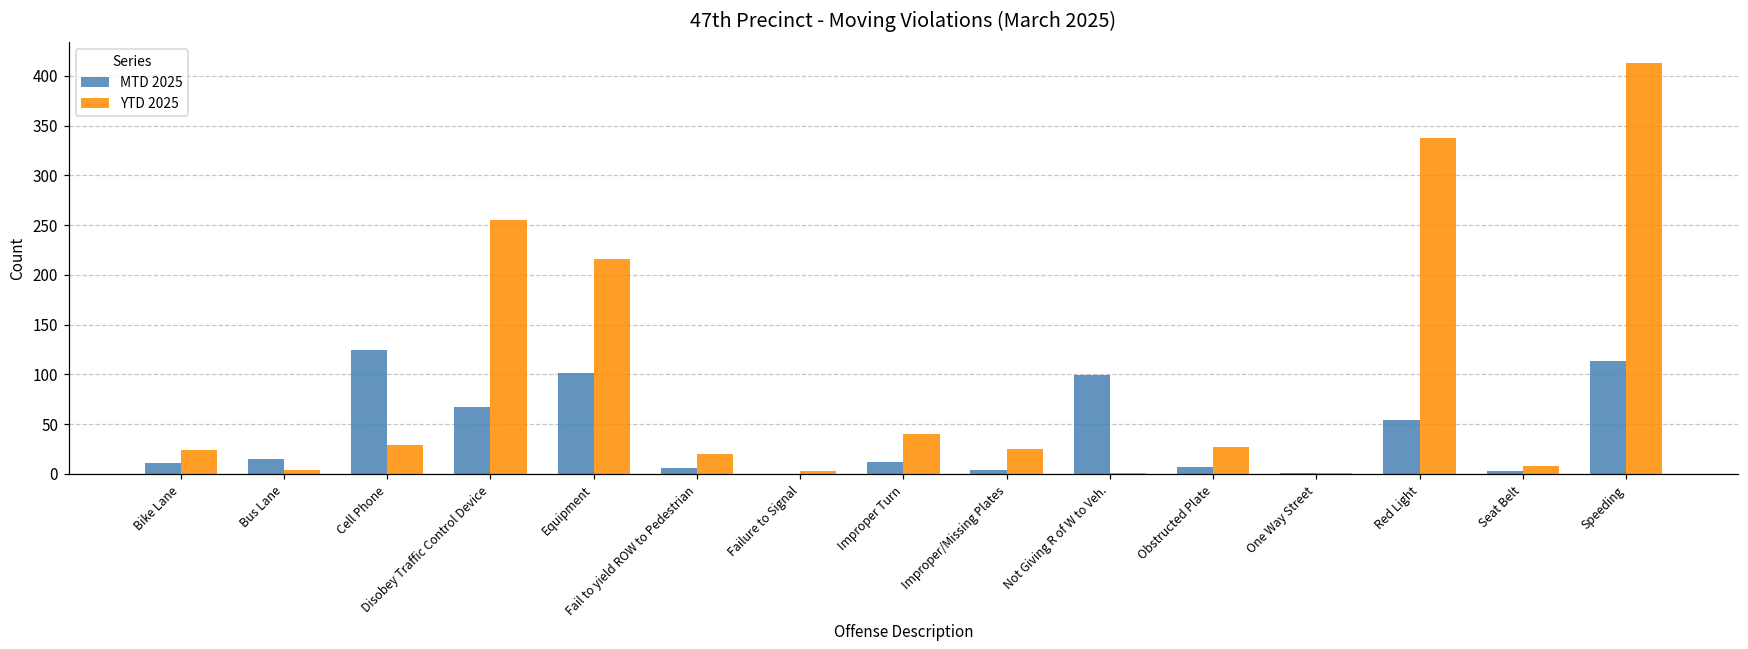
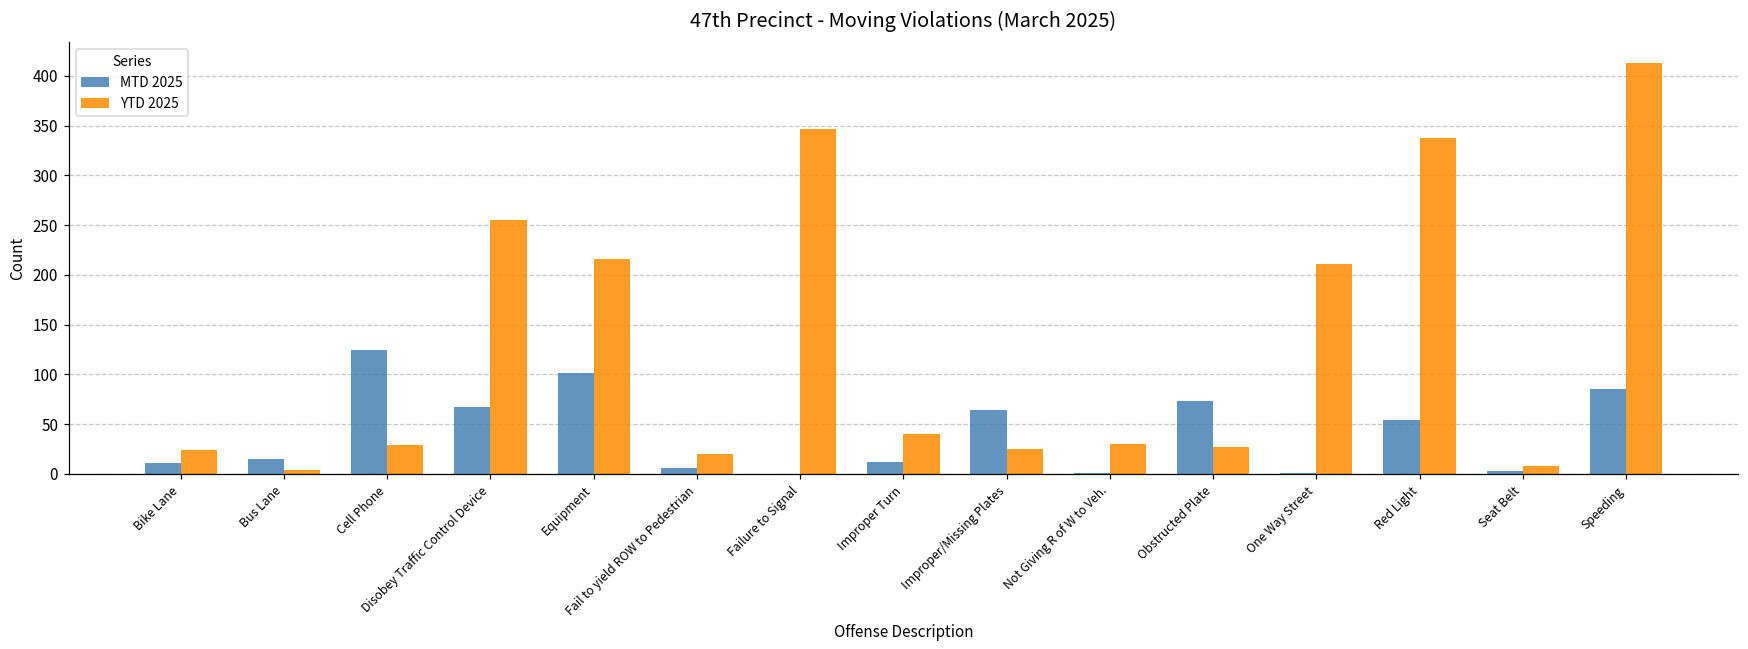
YTD 2025, Failure to Signal: 0 -> 350
MTD 2025, Improper/Missing Plates: 0 -> 60
MTD 2025, Not Giving R of W to Veh.: 100 -> 0
YTD 2025, Not Giving R of W to Veh.: 0 -> 30
MTD 2025, Obstructed Plate: 10 -> 70
YTD 2025, One Way Street: 0 -> 210
MTD 2025, Speeding: 110 -> 90
